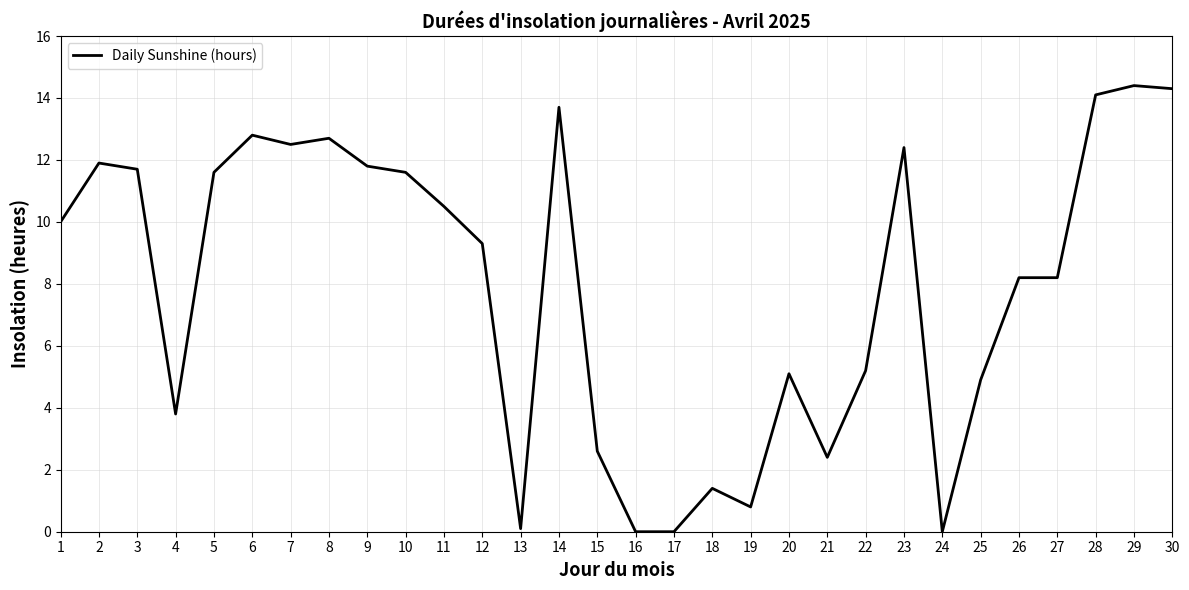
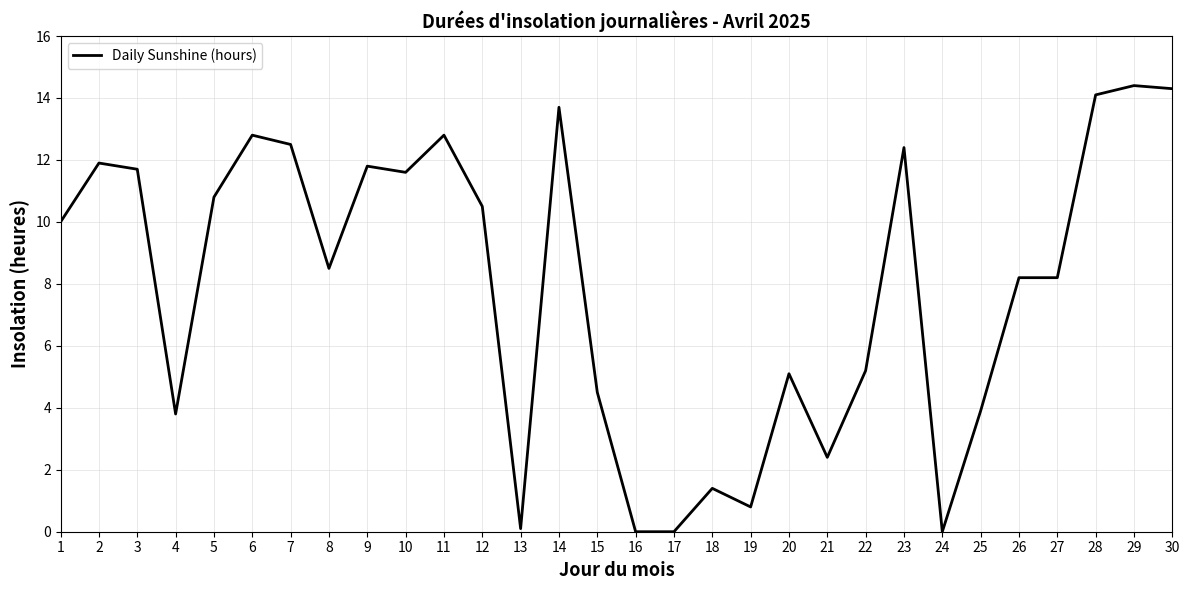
5: 11.6 -> 10.8
8: 12.7 -> 8.5
11: 10.5 -> 12.8
12: 9.3 -> 10.5
15: 2.6 -> 4.5
25: 4.9 -> 3.9
